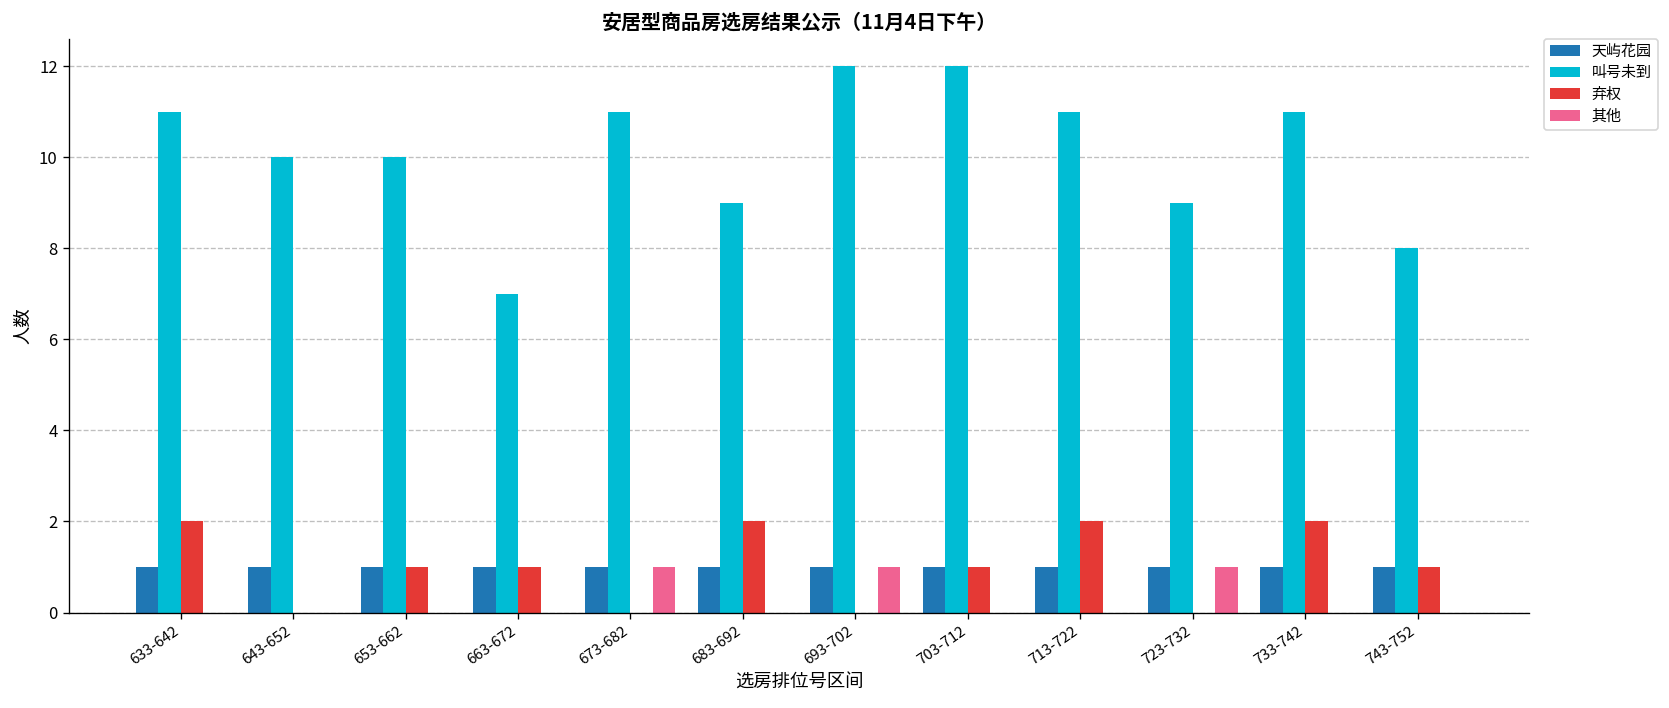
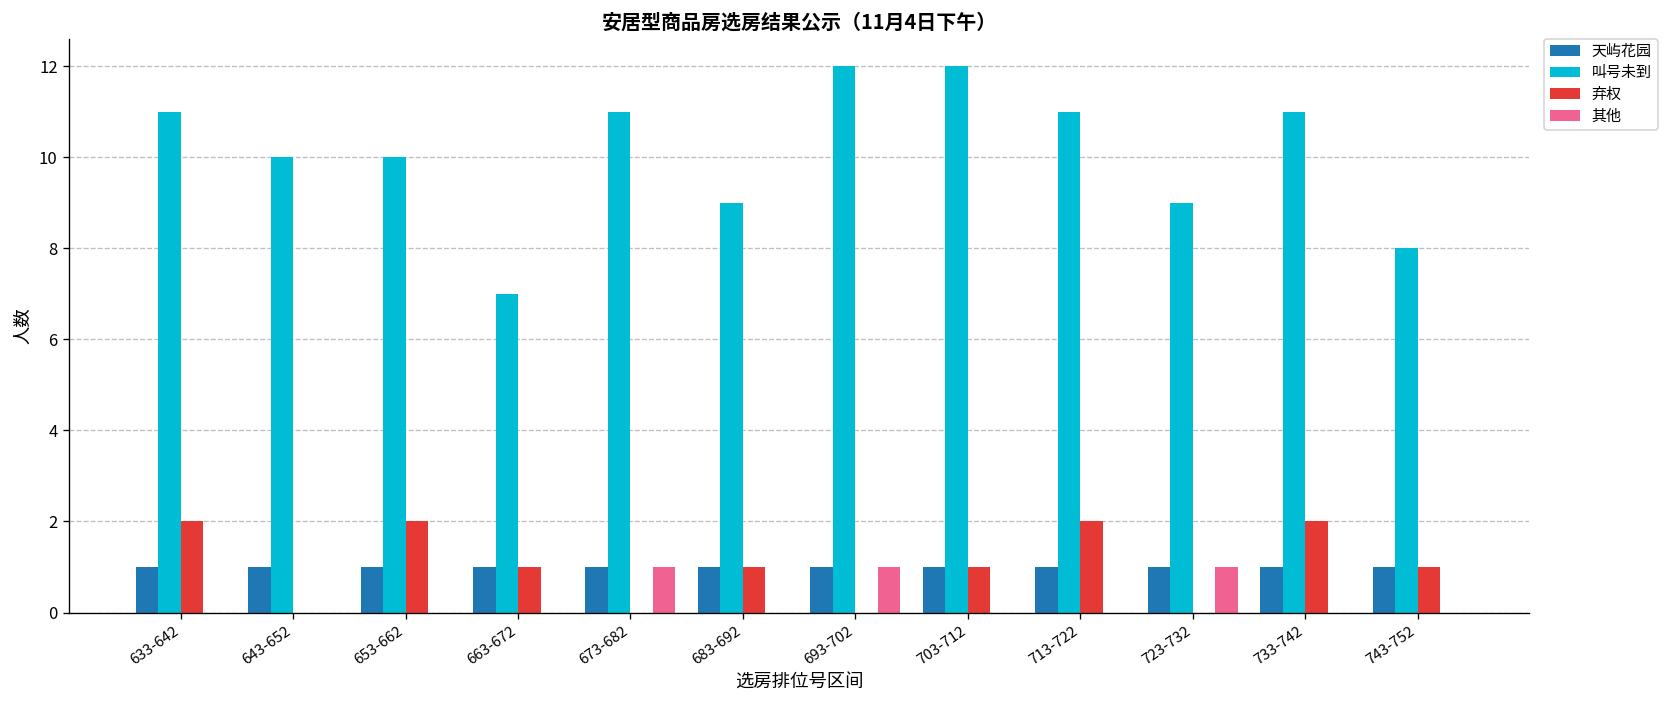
弃权, 653-662: 1 -> 2
弃权, 683-692: 2 -> 1
